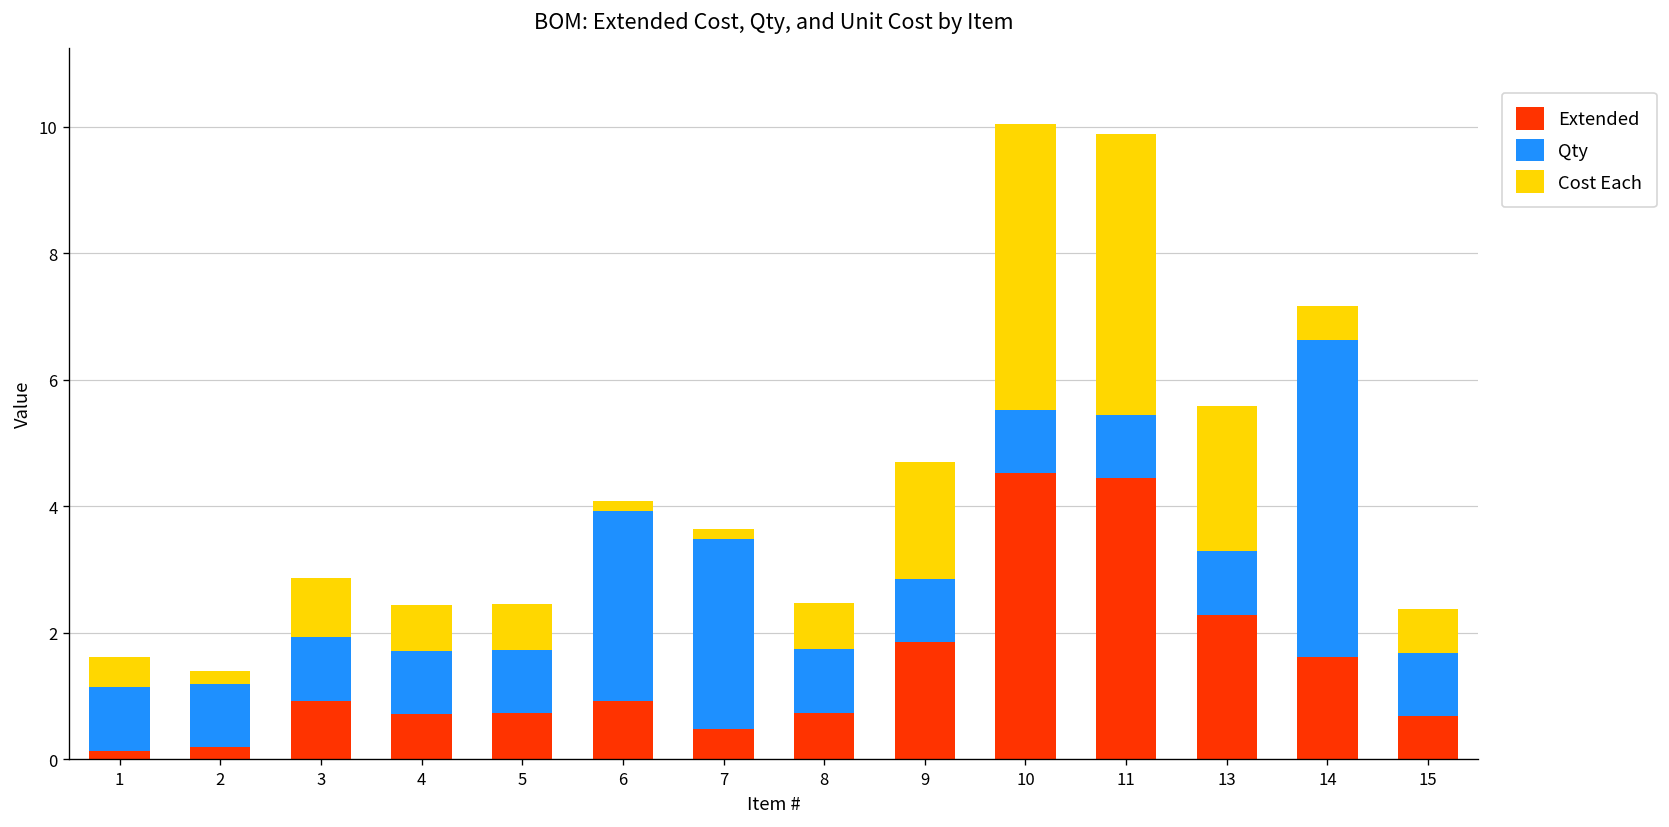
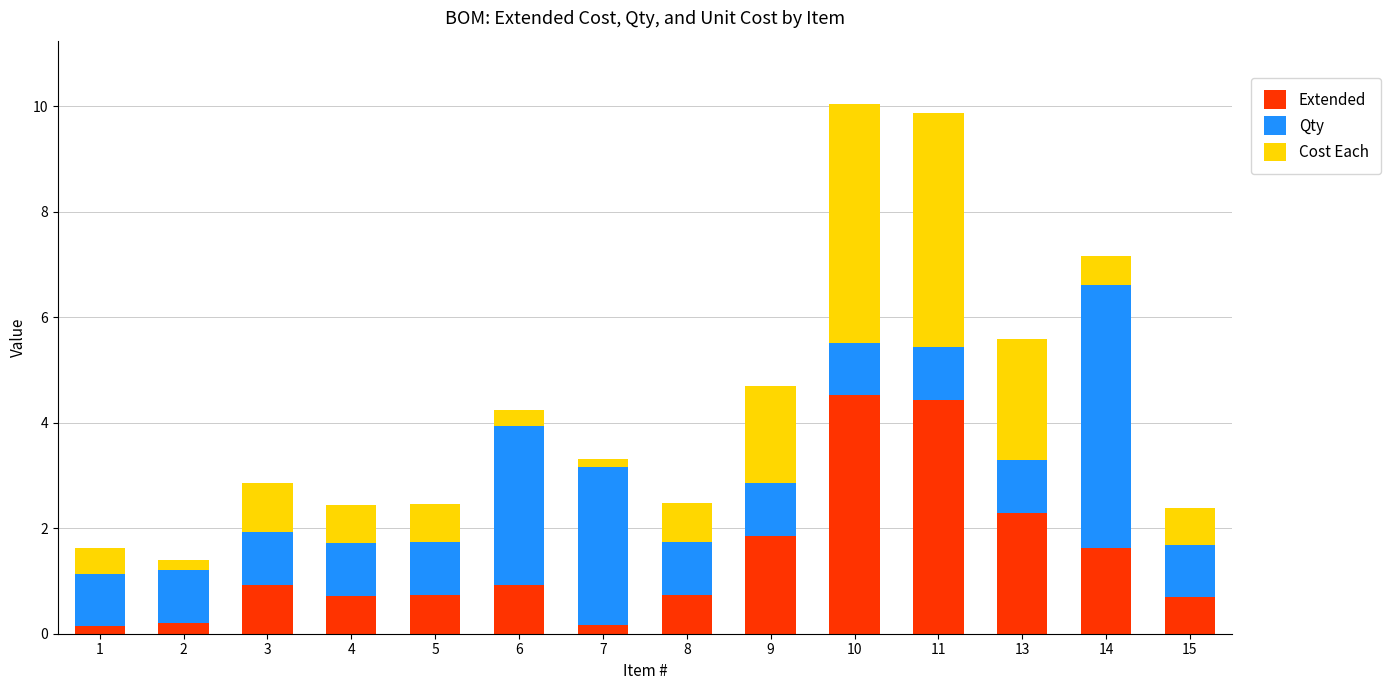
Cost Each, 6: 0.1 -> 0.3
Extended, 7: 0.5 -> 0.2
